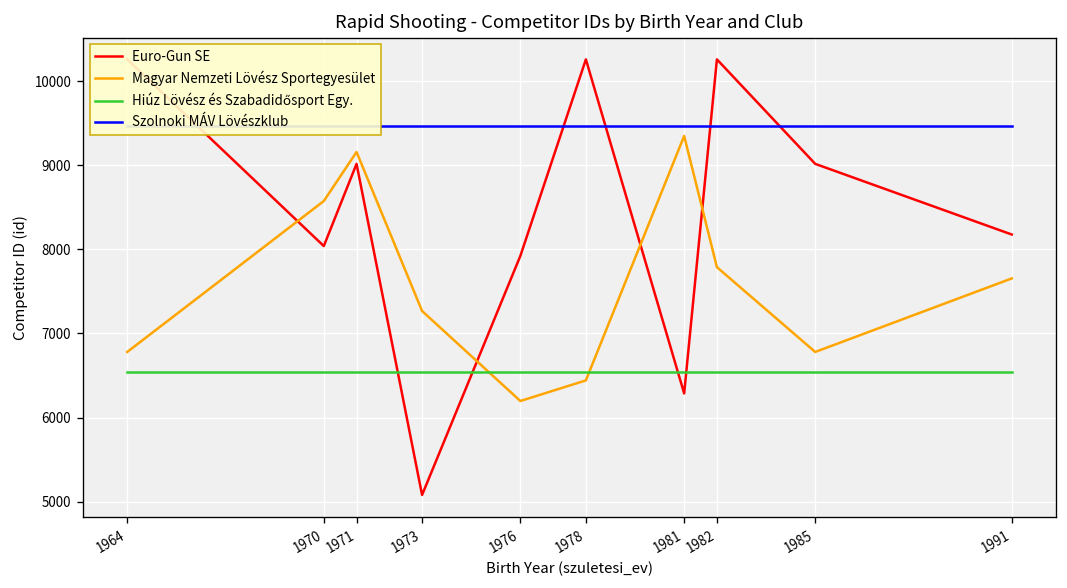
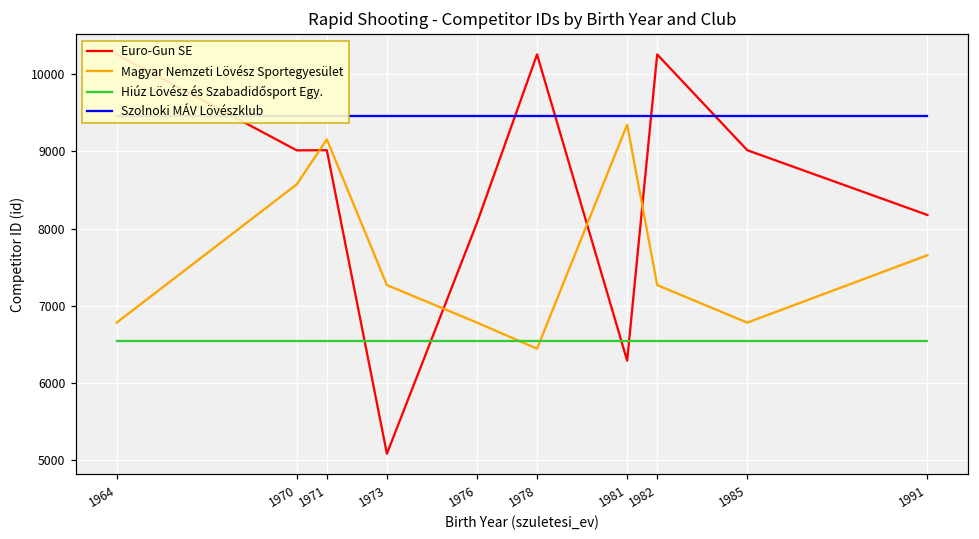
Euro-Gun SE, 1970: 8000 -> 9000
Euro-Gun SE, 1976: 7900 -> 8100
Magyar Nemzeti Lövész Sportegyesület, 1976: 6200 -> 6800
Magyar Nemzeti Lövész Sportegyesület, 1982: 7800 -> 7300
